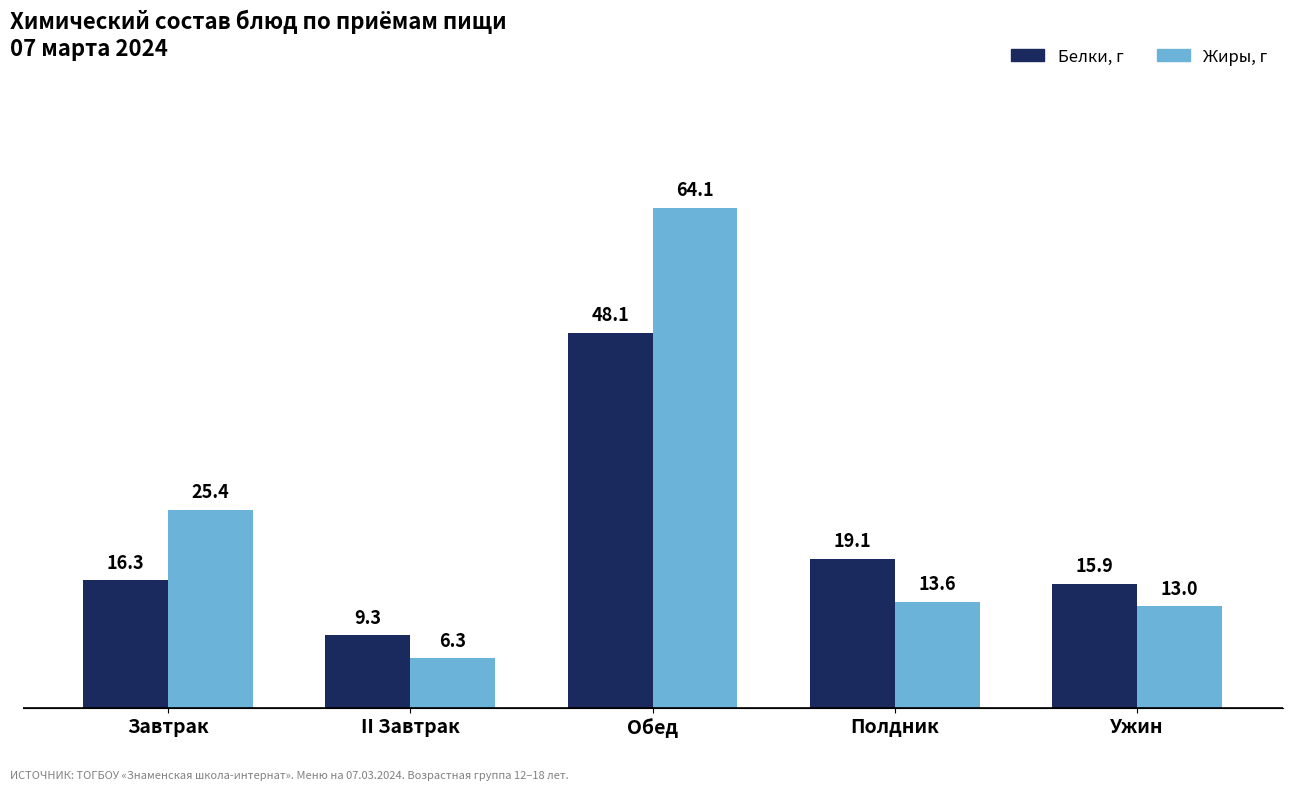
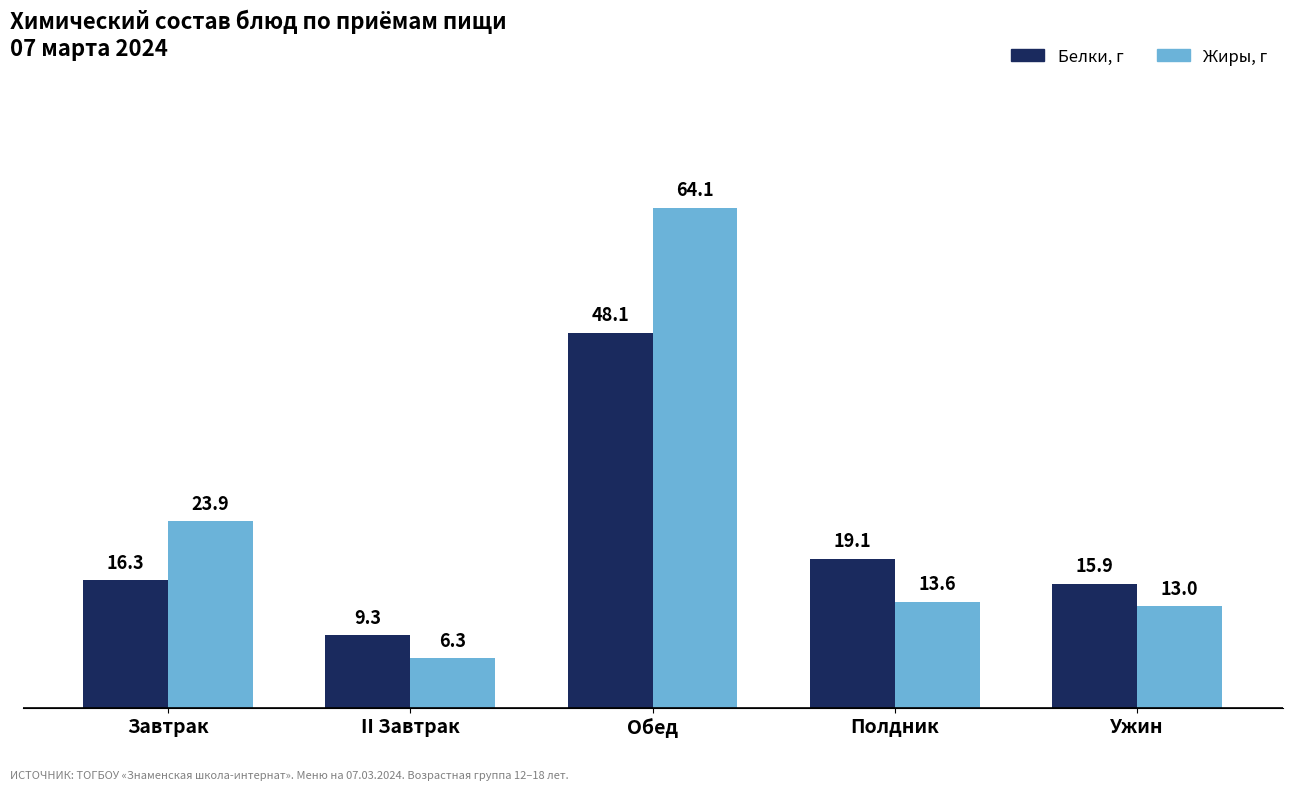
Жиры, г, Завтрак: 25.4 -> 23.9
